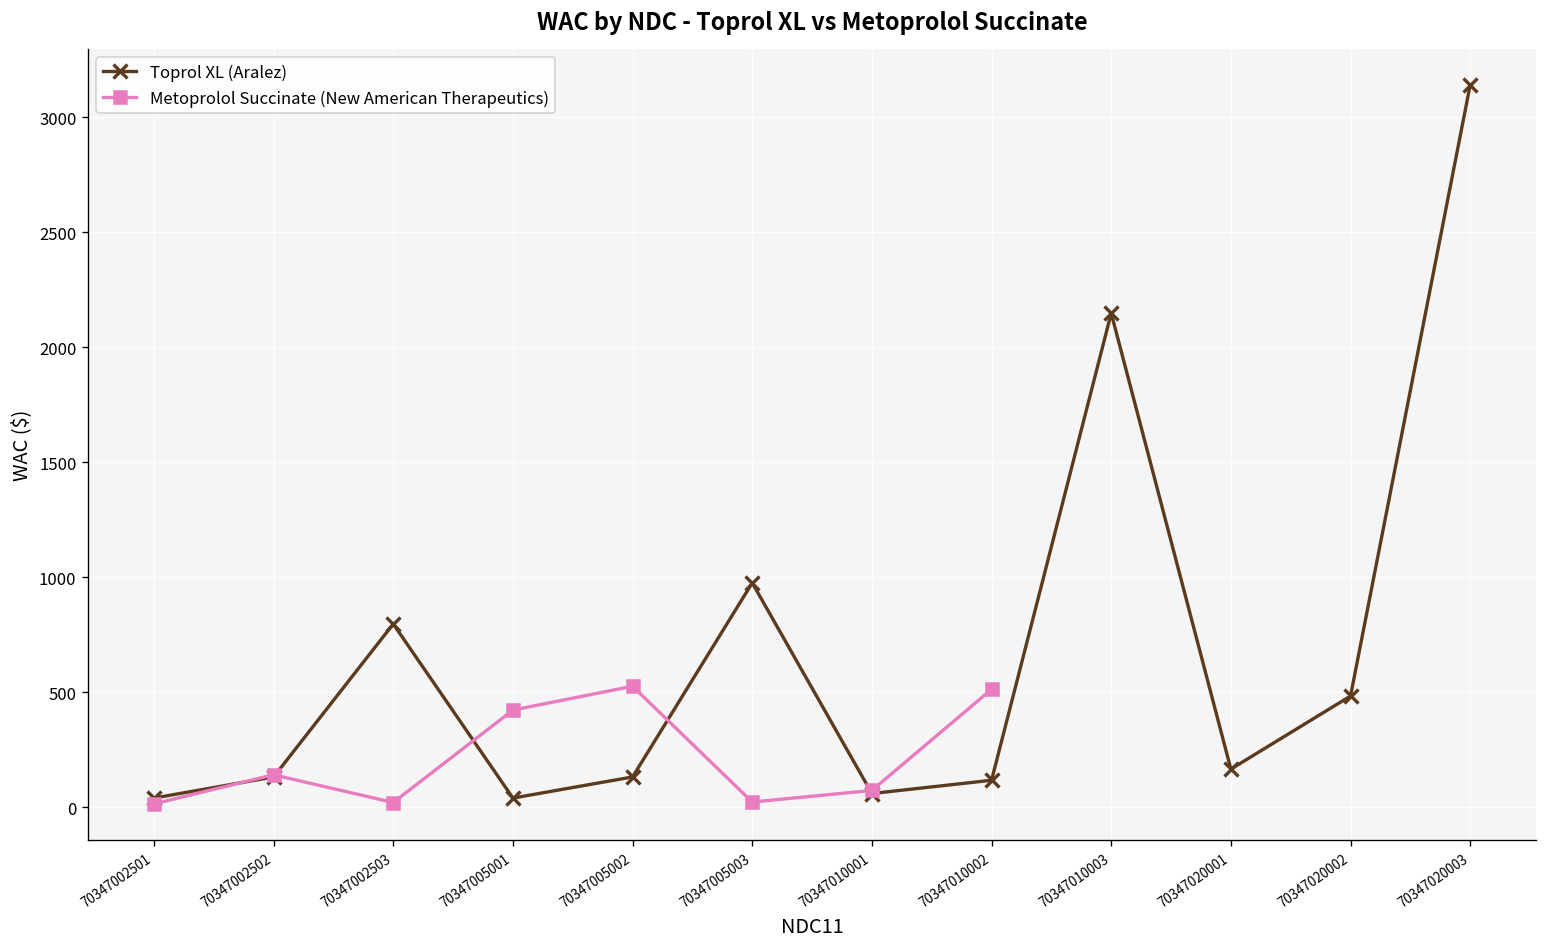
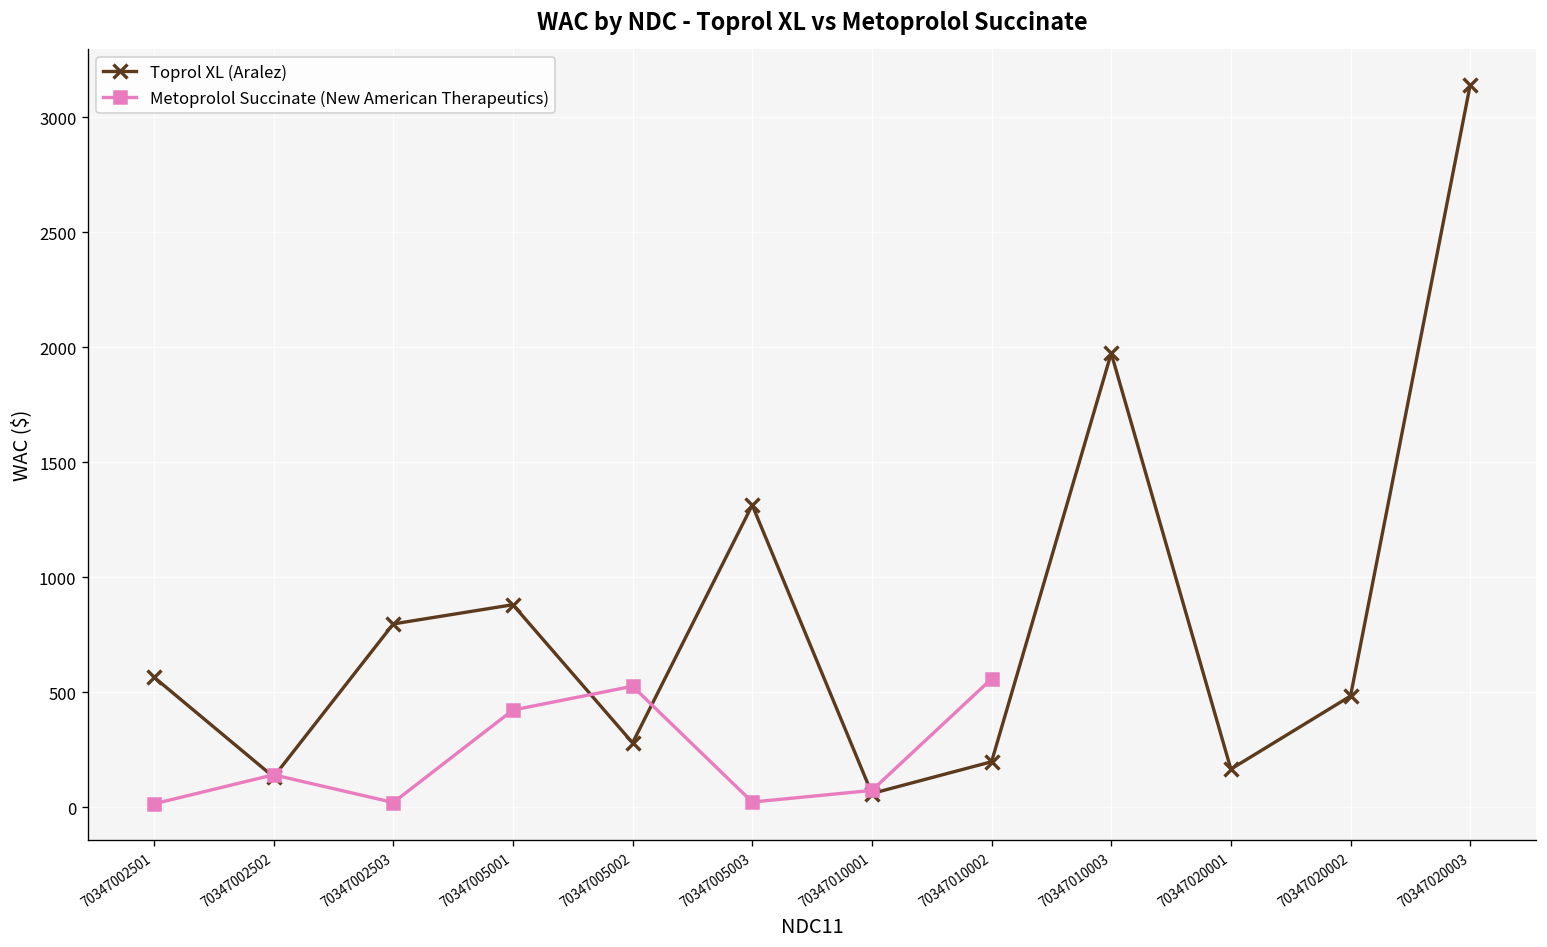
Toprol XL (Aralez), 70347002501: 40 -> 570
Toprol XL (Aralez), 70347005001: 40 -> 880
Toprol XL (Aralez), 70347005002: 130 -> 280
Toprol XL (Aralez), 70347005003: 980 -> 1310
Toprol XL (Aralez), 70347010002: 120 -> 200
Metoprolol Succinate (New American Therapeutics), 70347010002: 510 -> 560
Toprol XL (Aralez), 70347010003: 2150 -> 1970
